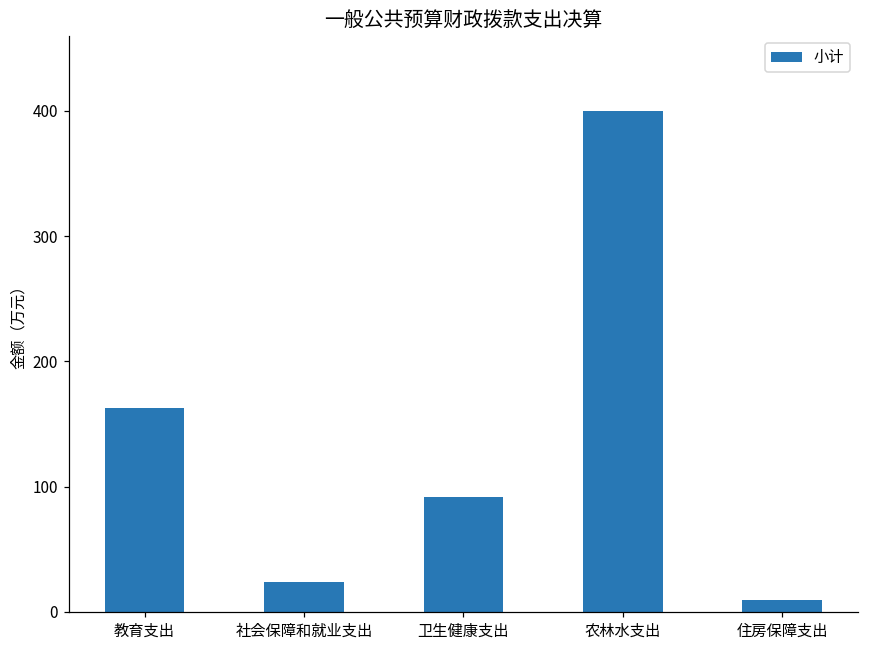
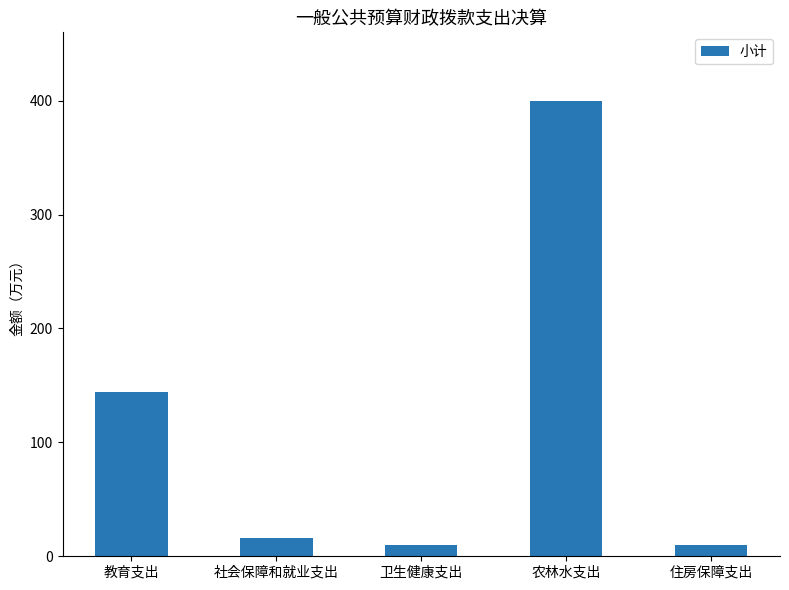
教育支出: 163 -> 144
社会保障和就业支出: 24 -> 16
卫生健康支出: 91 -> 10
